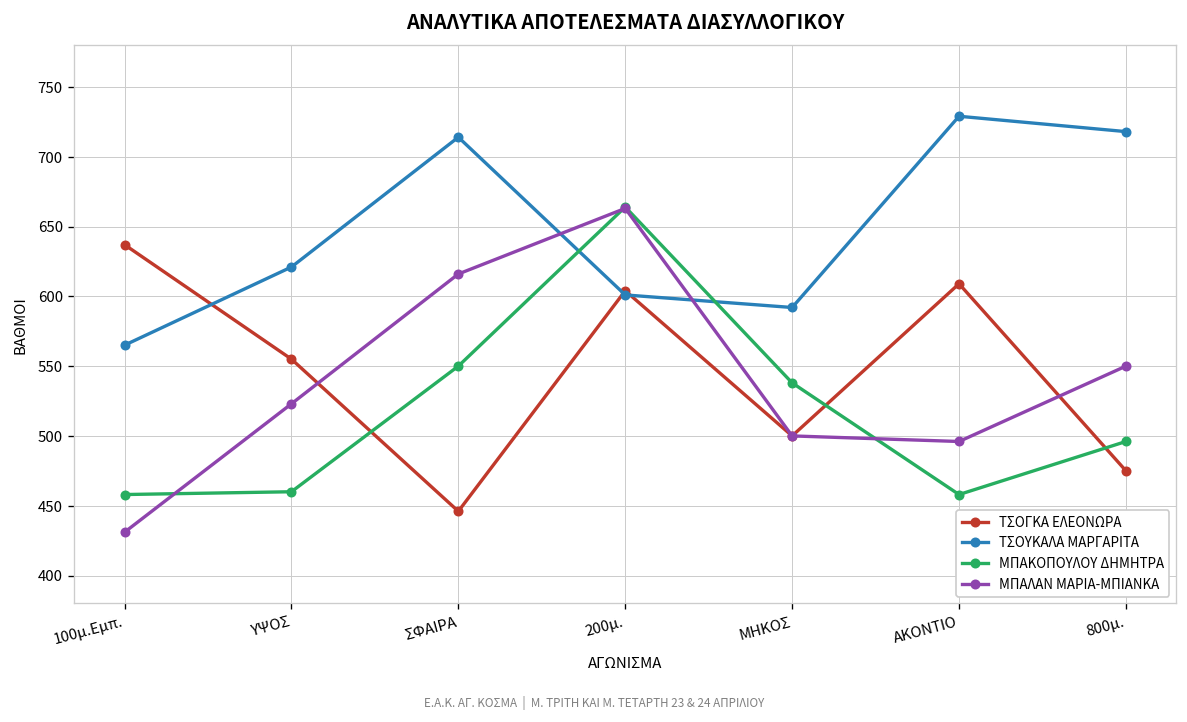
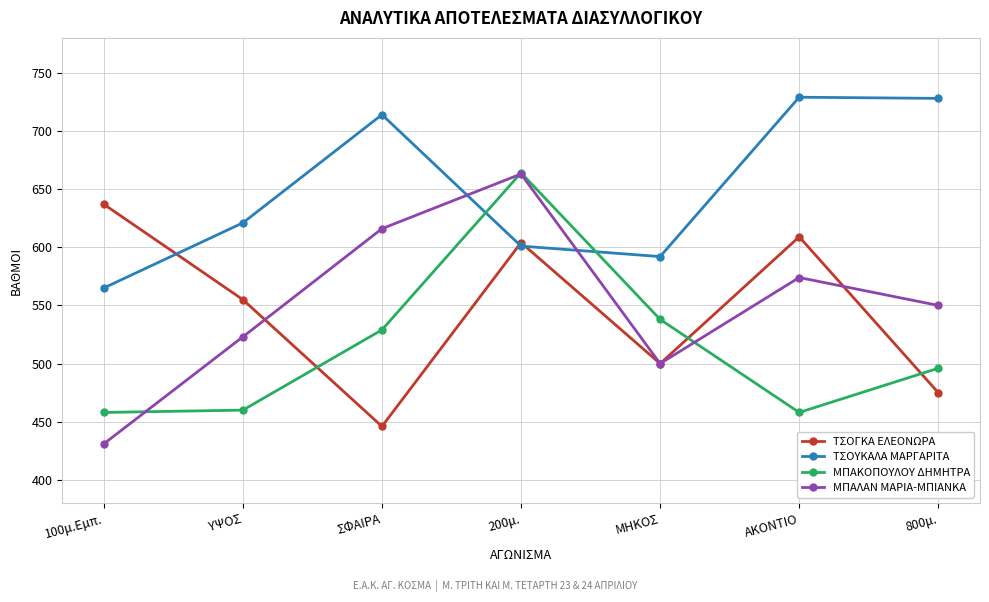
ΜΠΑΚΟΠΟΥΛΟΥ ΔΗΜΗΤΡΑ, ΣΦΑΙΡΑ: 550 -> 529
ΜΠΑΛΑΝ ΜΑΡΙΑ-ΜΠΙΑΝΚΑ, ΑΚΟΝΤΙΟ: 496 -> 574
ΤΣΟΥΚΑΛΑ ΜΑΡΓΑΡΙΤΑ, 800μ.: 718 -> 728
